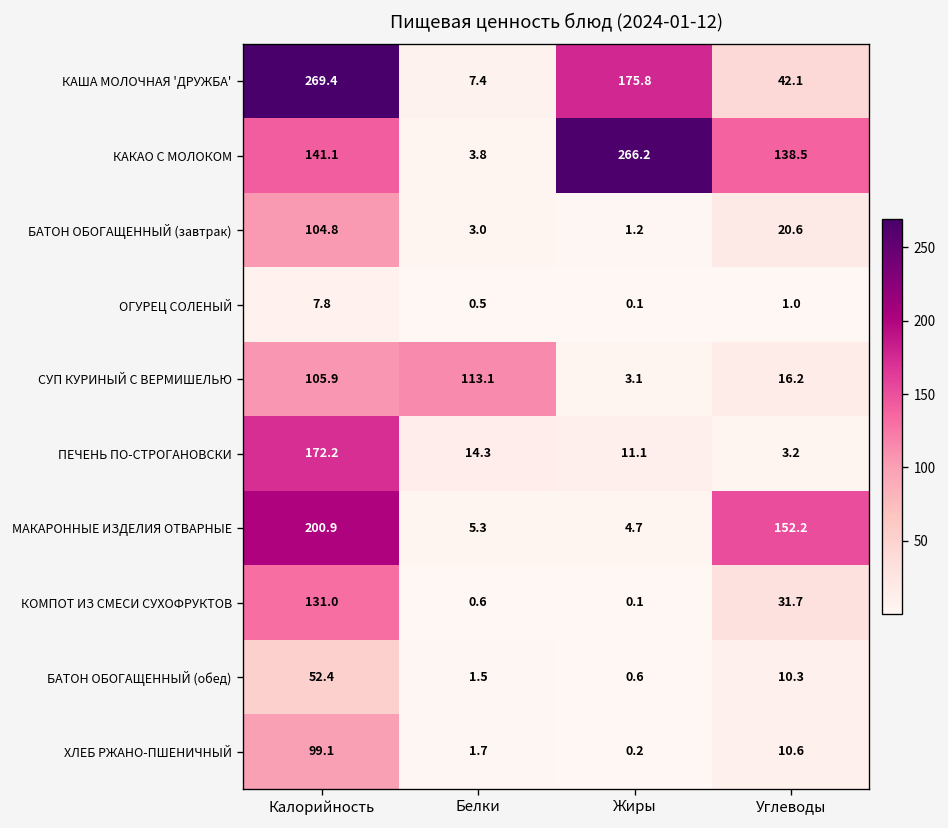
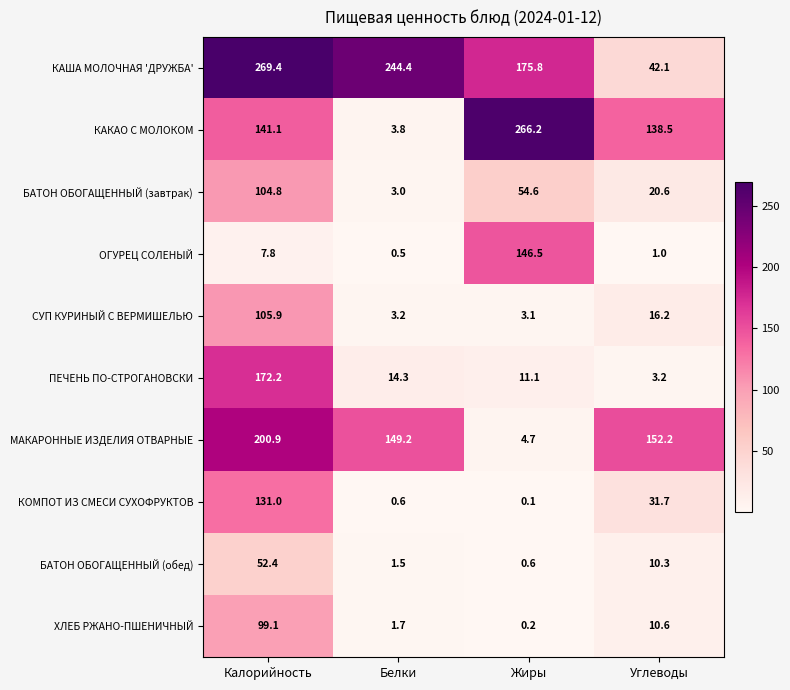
КАША МОЛОЧНАЯ 'ДРУЖБА', Белки: 7.4 -> 244.4
БАТОН ОБОГАЩЕННЫЙ (завтрак), Жиры: 1.2 -> 54.6
ОГУРЕЦ СОЛЕНЫЙ, Жиры: 0.1 -> 146.5
СУП КУРИНЫЙ С ВЕРМИШЕЛЬЮ, Белки: 113.1 -> 3.2
МАКАРОННЫЕ ИЗДЕЛИЯ ОТВАРНЫЕ, Белки: 5.3 -> 149.2
